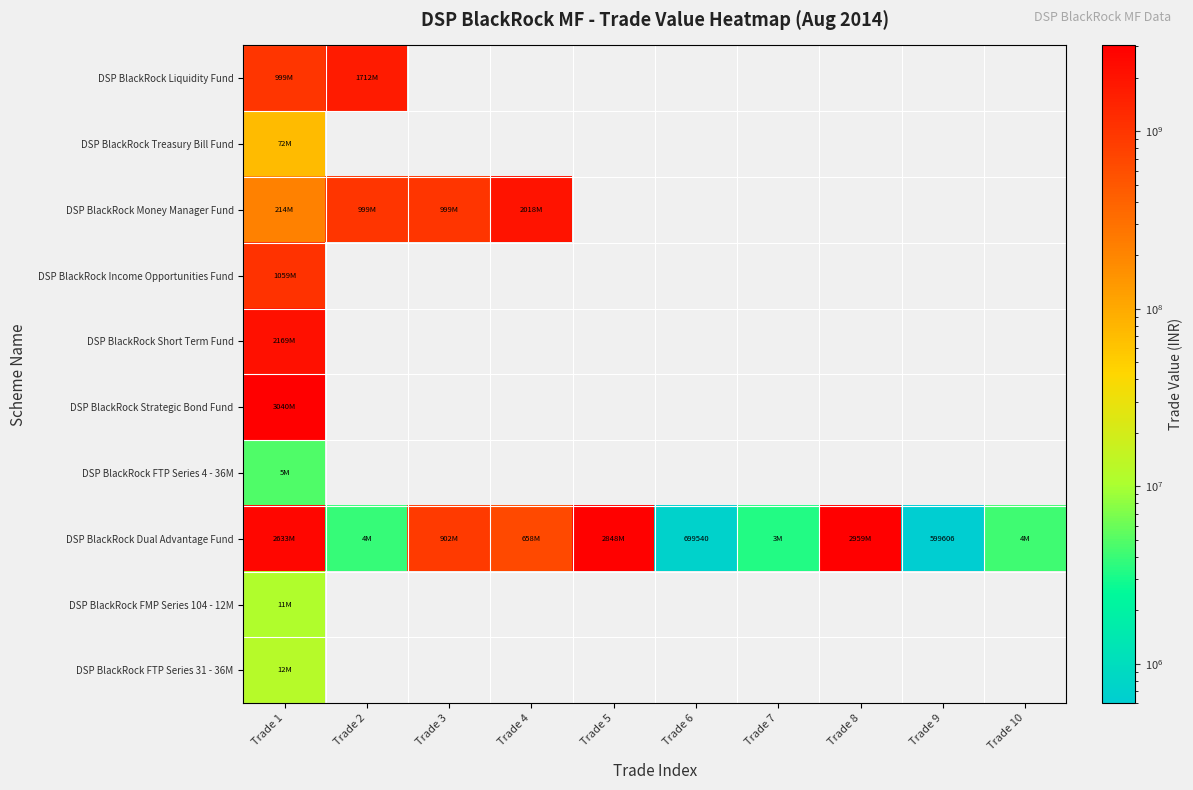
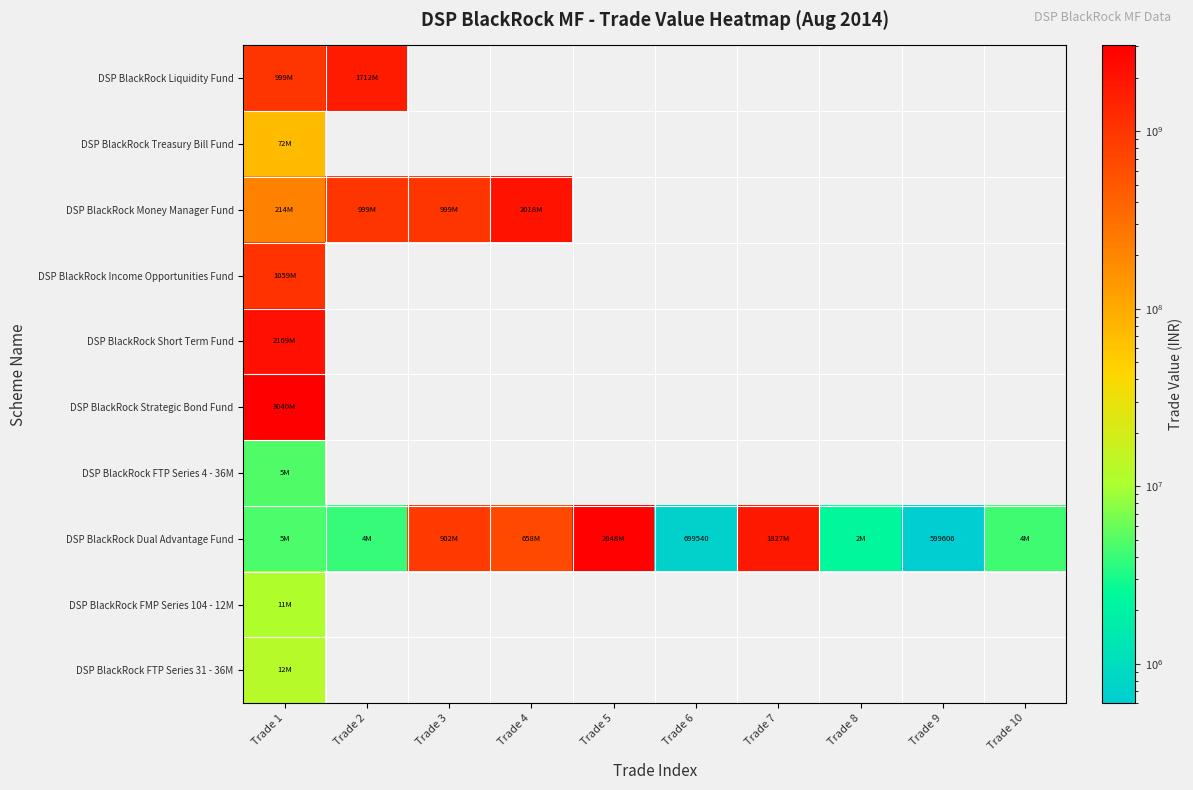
DSP BlackRock Dual Advantage Fund, Trade 1: 2633M -> 5M
DSP BlackRock Dual Advantage Fund, Trade 7: 3M -> 1827M
DSP BlackRock Dual Advantage Fund, Trade 8: 2959M -> 2M
